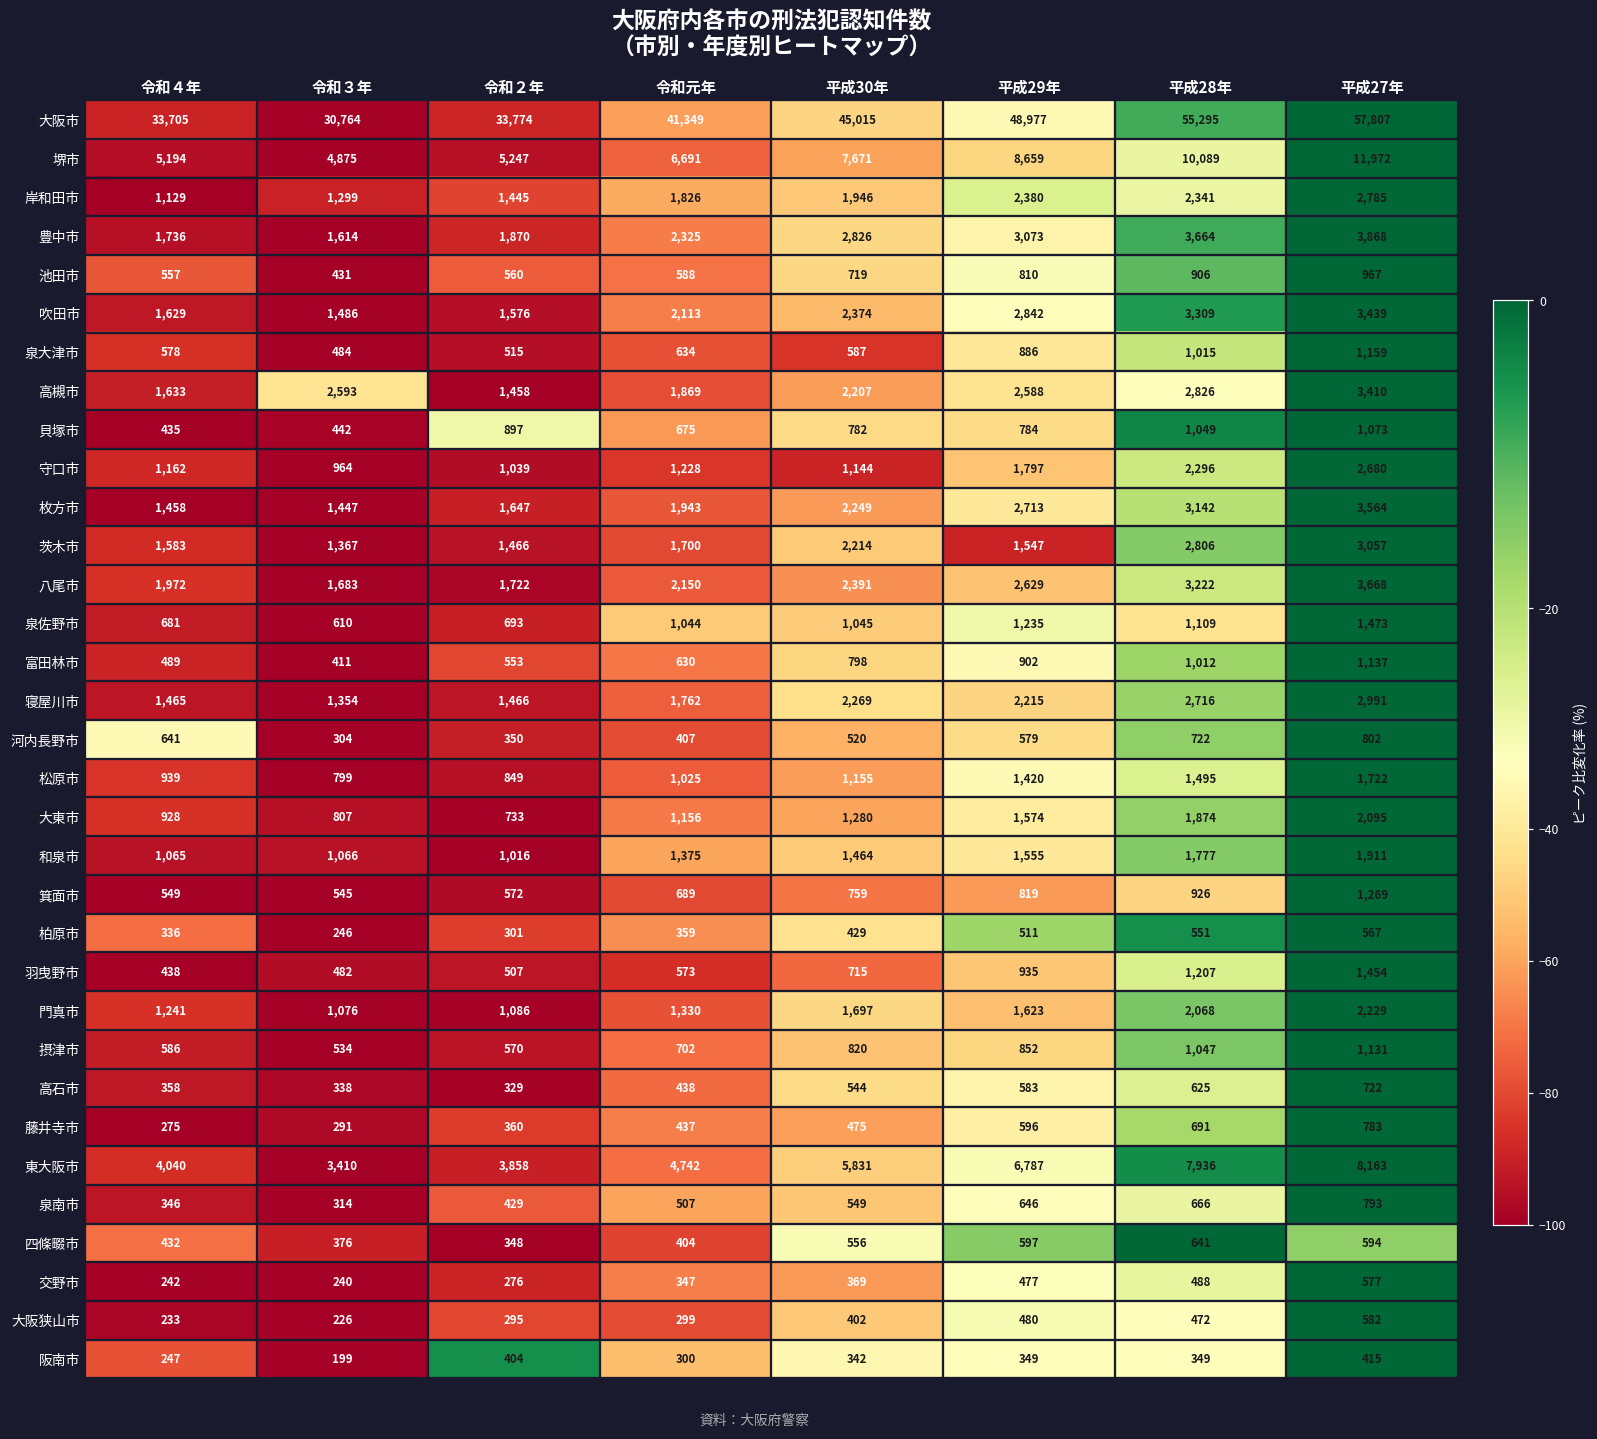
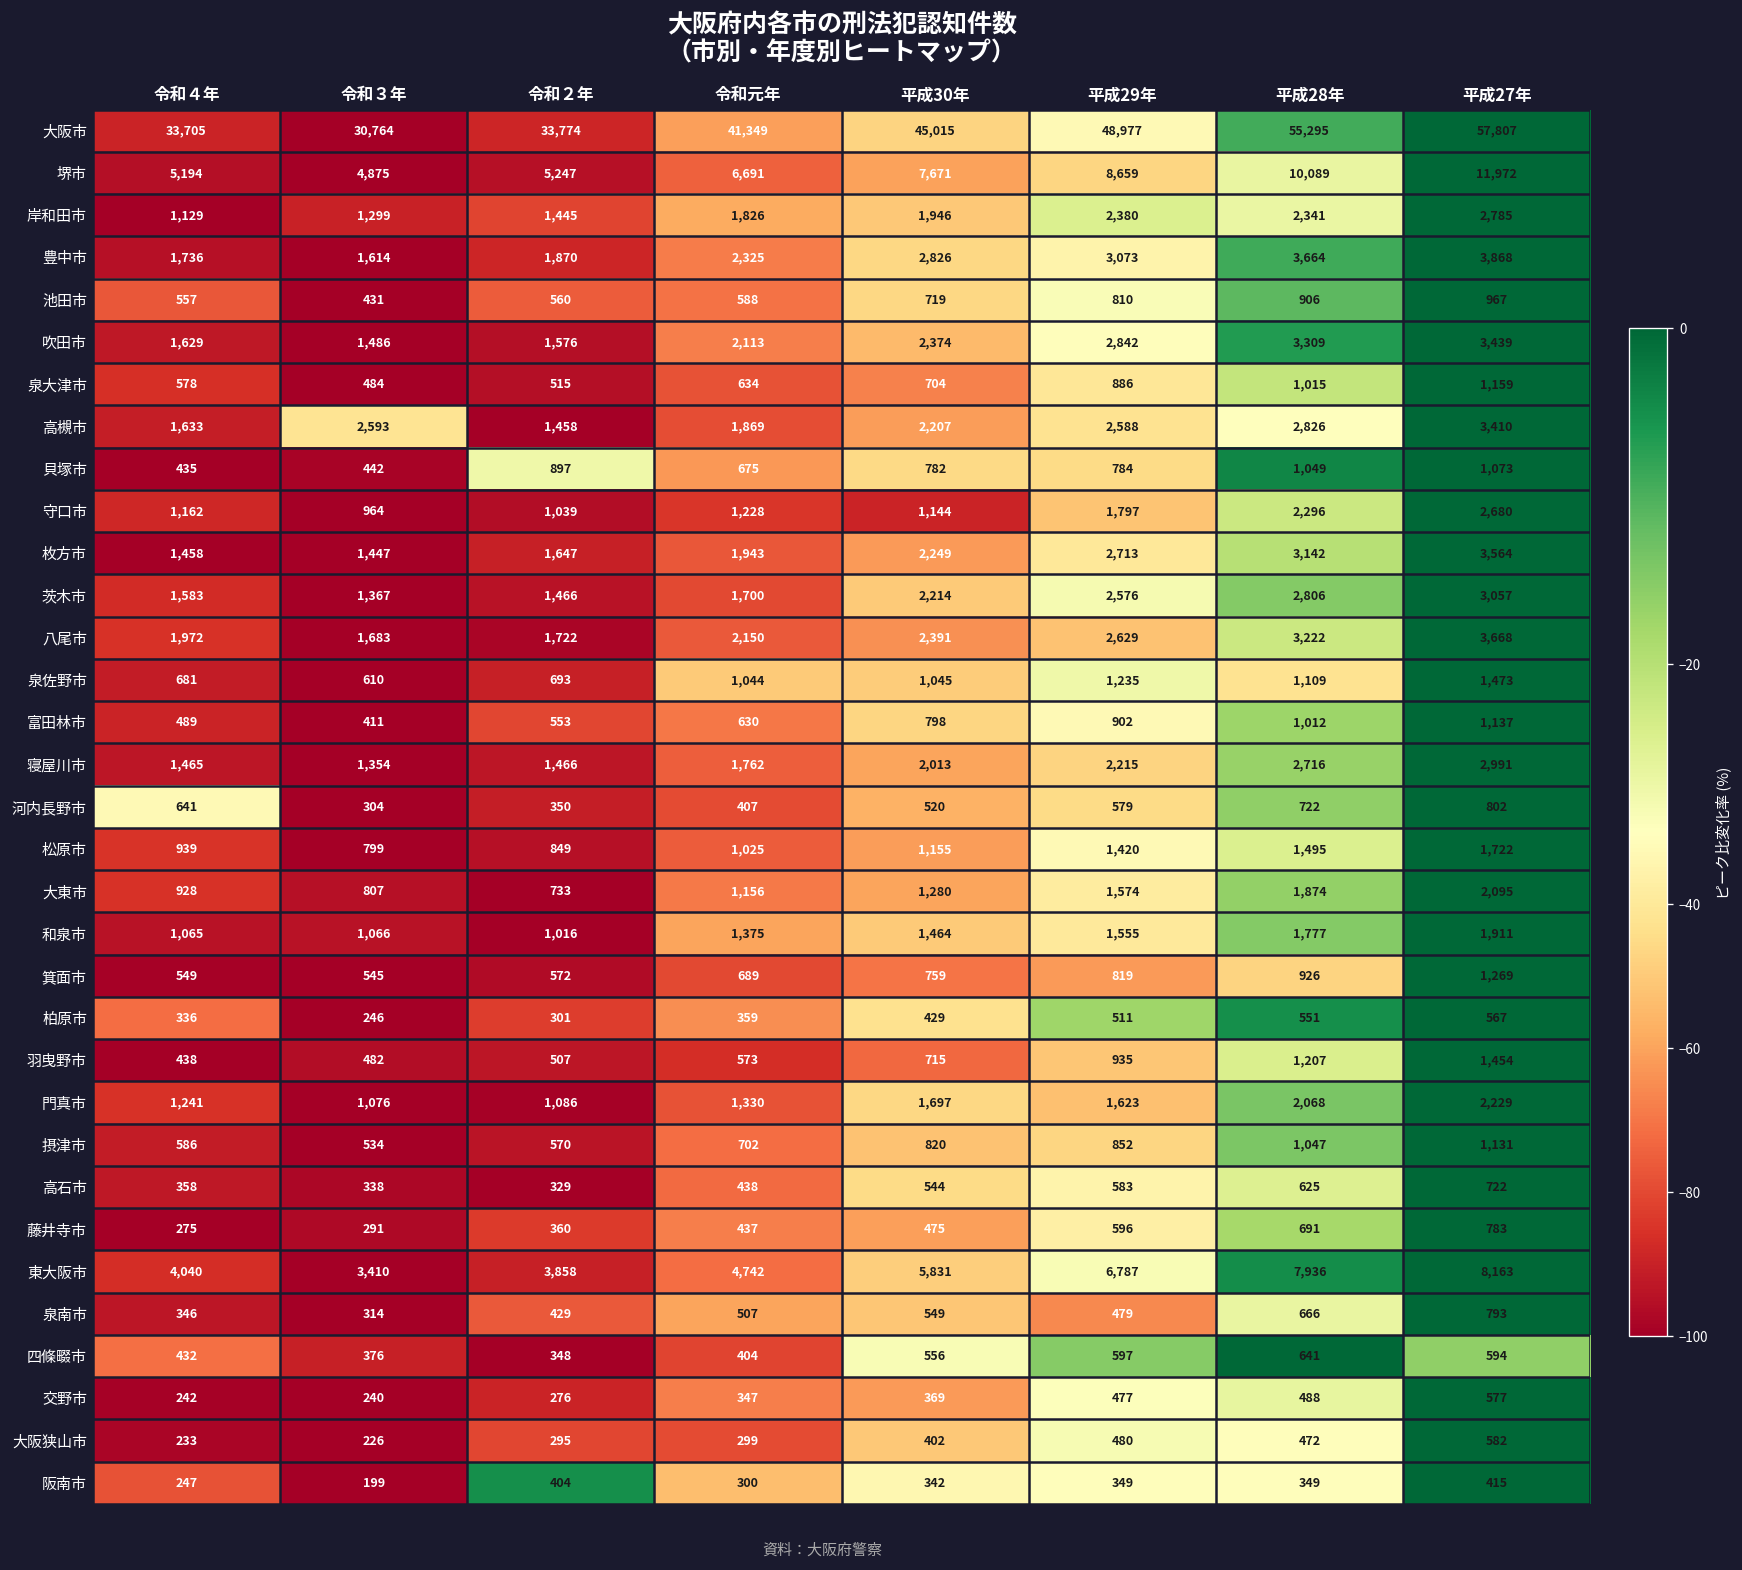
泉大津市, 平成30年: 587 -> 704
茨木市, 平成29年: 1,547 -> 2,576
寝屋川市, 平成30年: 2,269 -> 2,013
泉南市, 平成29年: 646 -> 479
